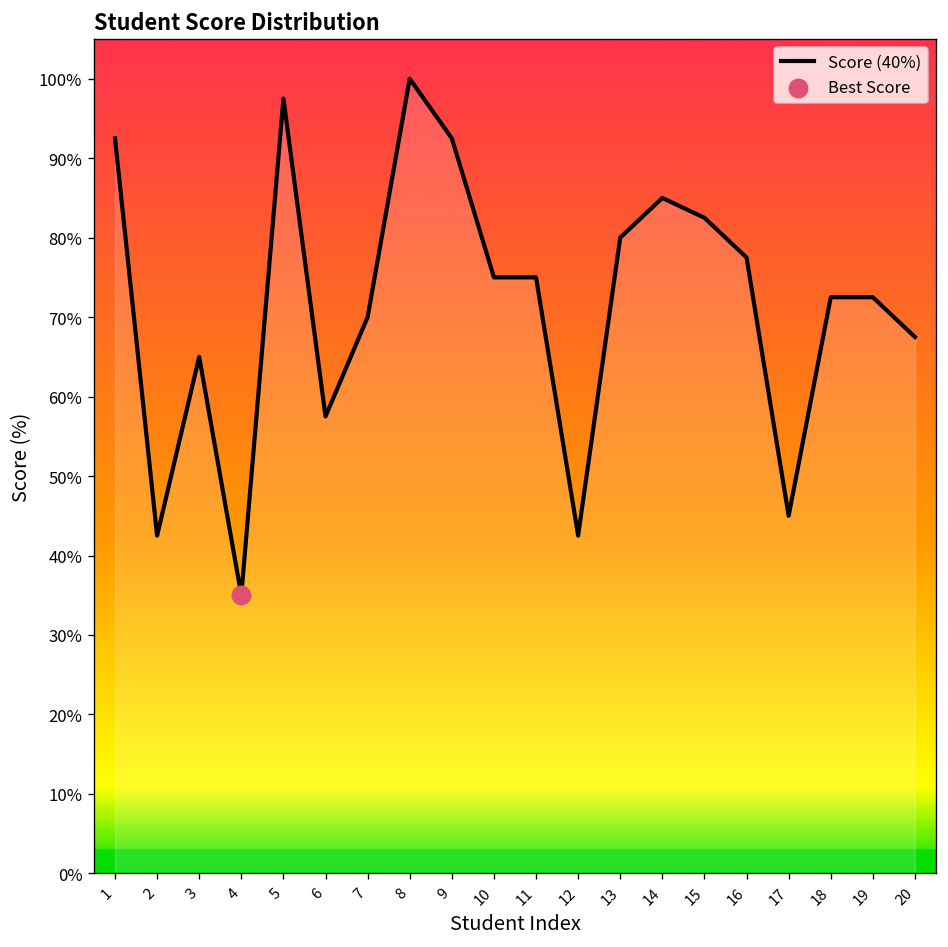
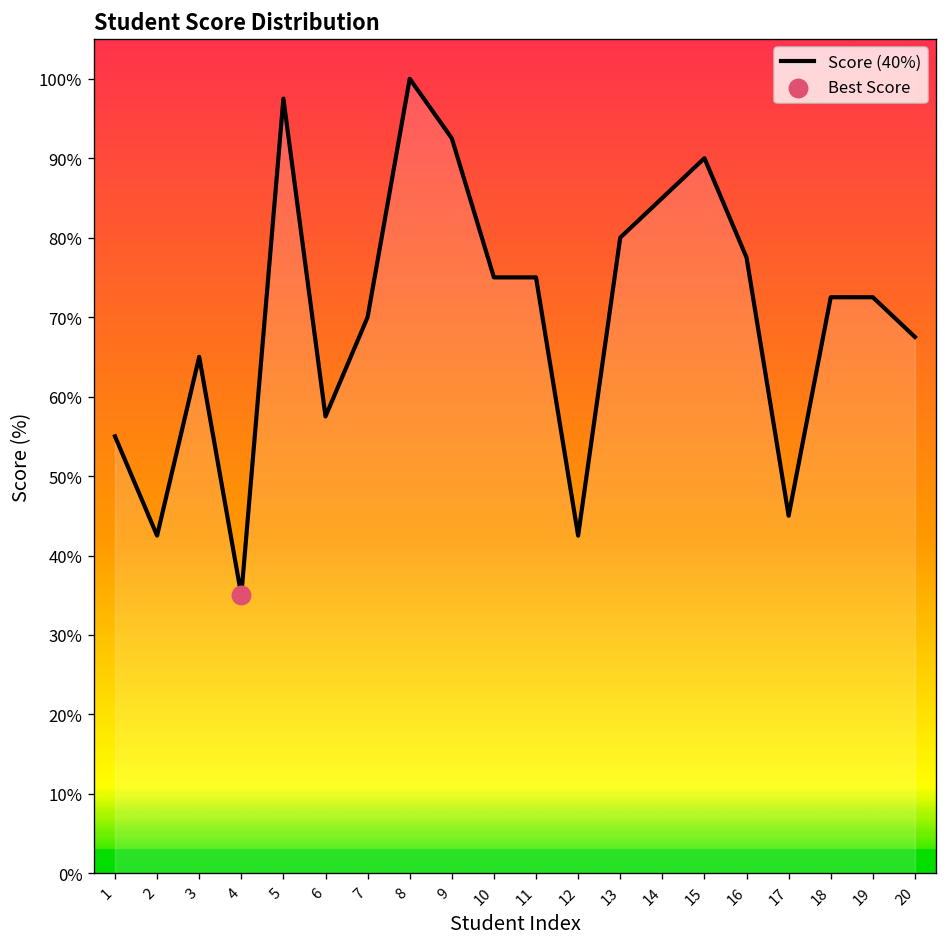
Score (40%), 1: 93% -> 55%
Score (40%), 15: 83% -> 90%
